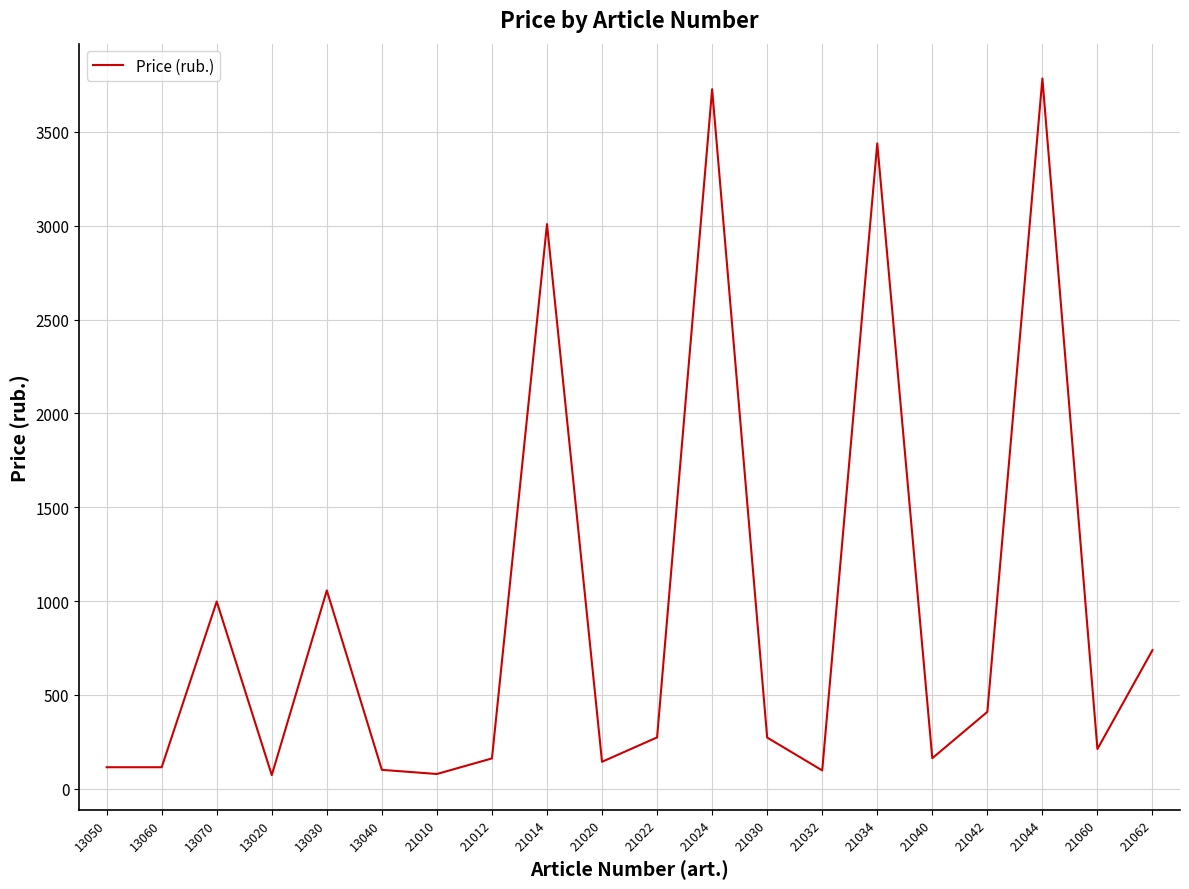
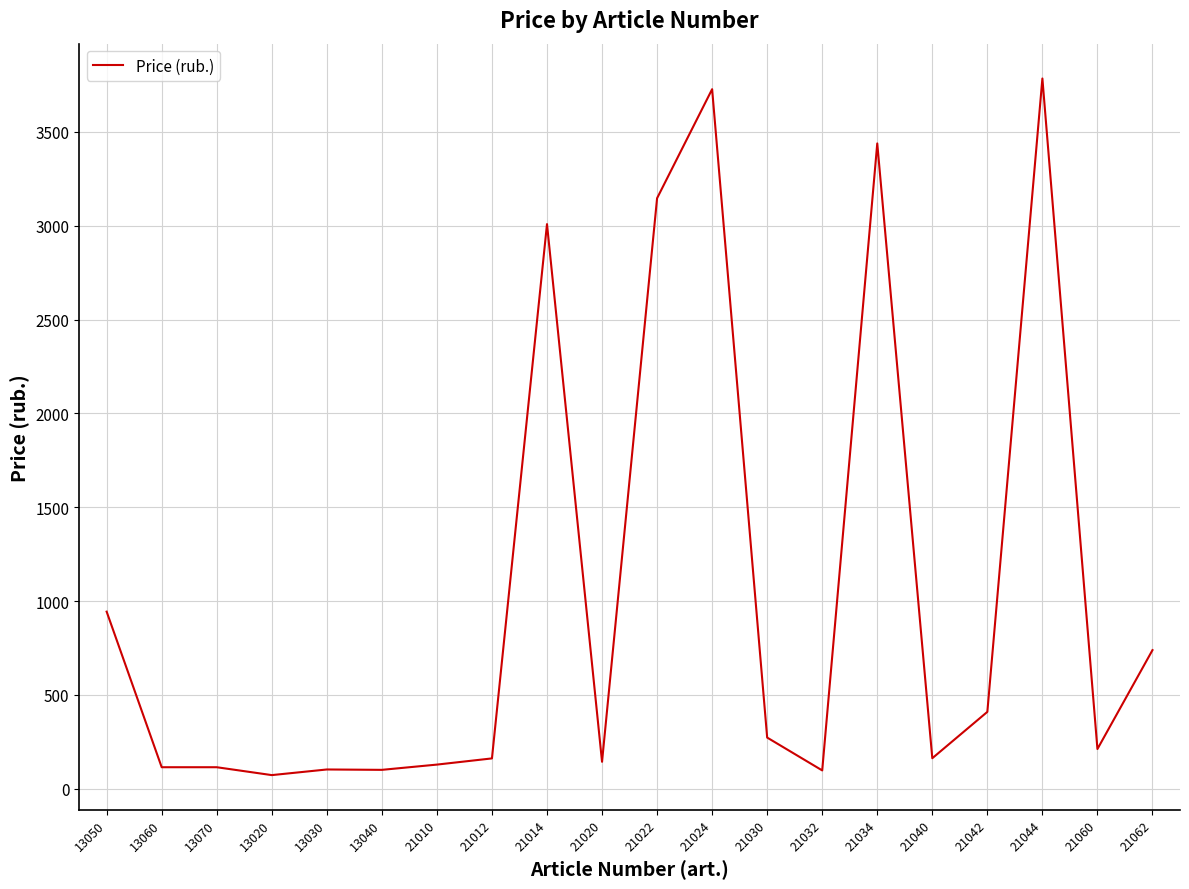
13050: 120 -> 940
13070: 1000 -> 120
13030: 1060 -> 100
21010: 80 -> 130
21022: 270 -> 3150
